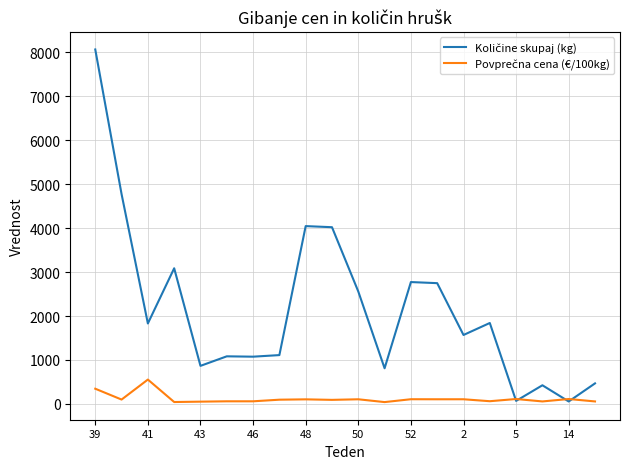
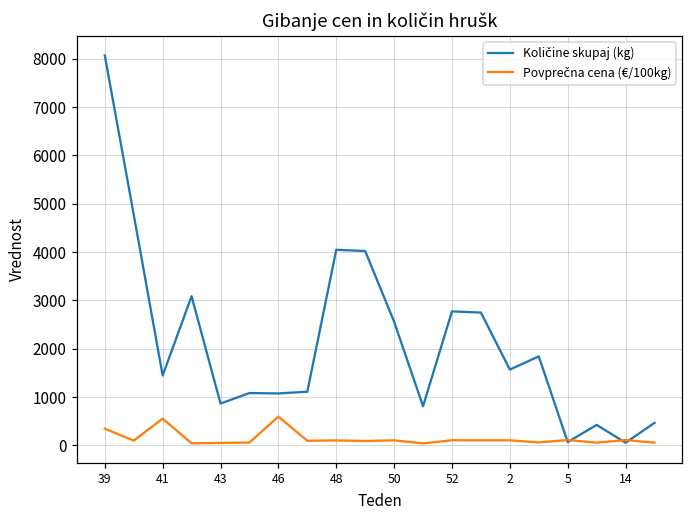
Količine skupaj (kg), 41: 1800 -> 1400
Povprečna cena (€/100kg), 46: 100 -> 600
